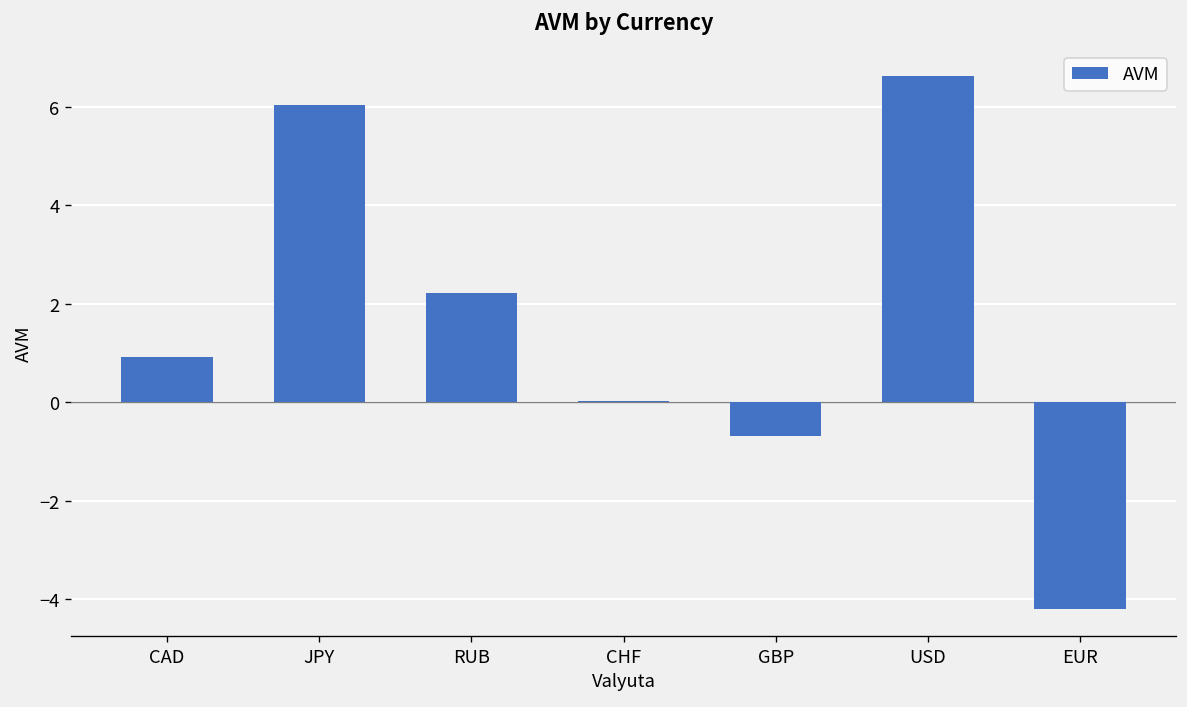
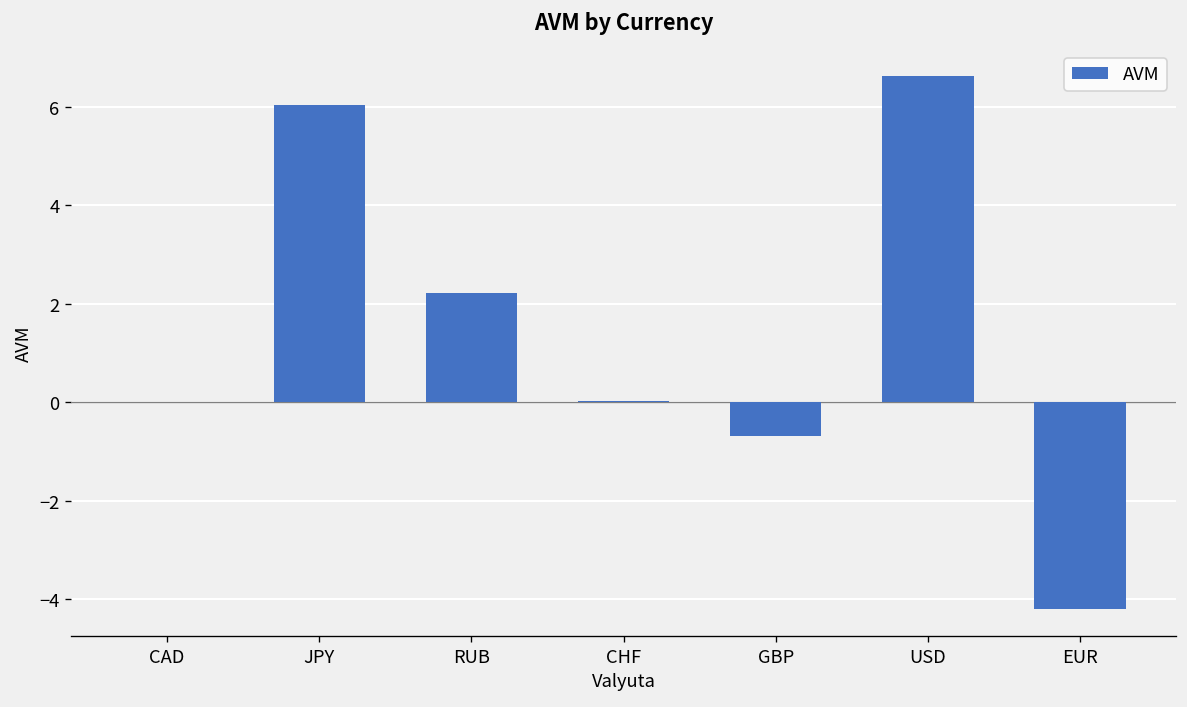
CAD: 0.9 -> 0.0
